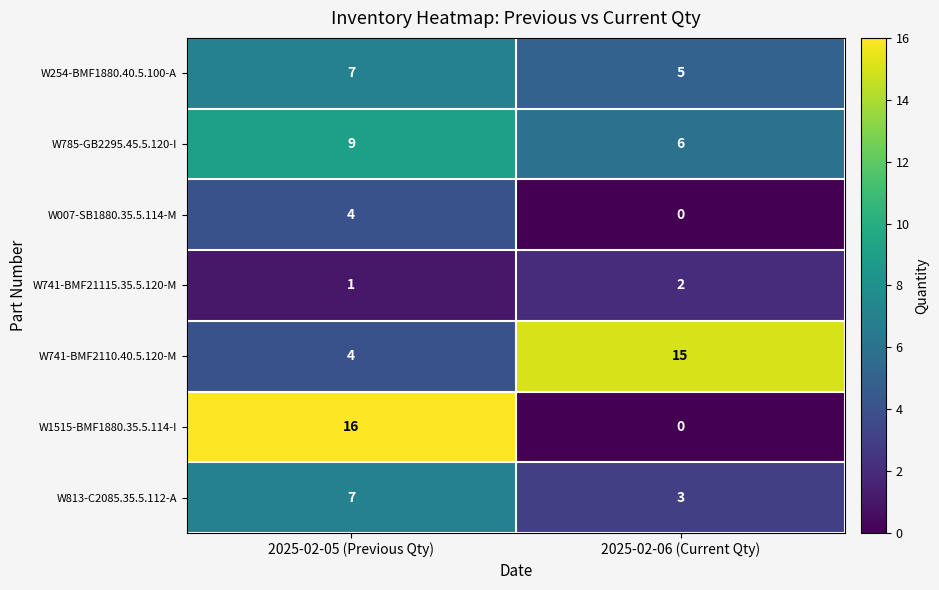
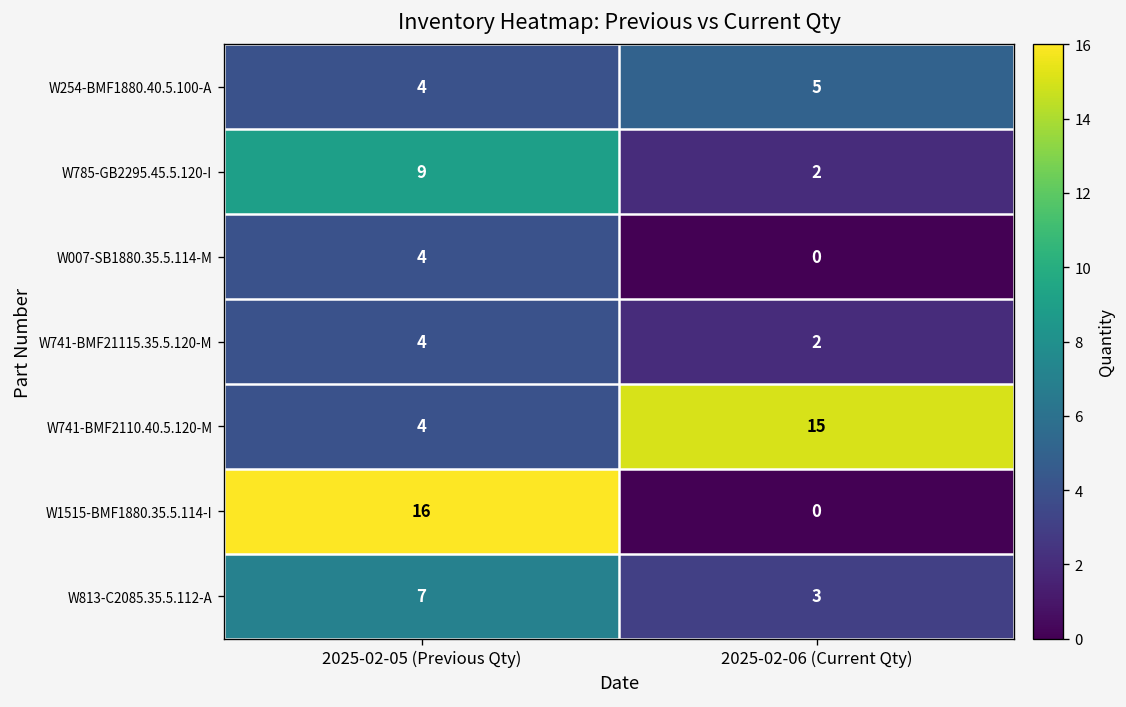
W254-BMF1880.40.5.100-A, 2025-02-05 (Previous Qty): 7 -> 4
W785-GB2295.45.5.120-I, 2025-02-06 (Current Qty): 6 -> 2
W741-BMF21115.35.5.120-M, 2025-02-05 (Previous Qty): 1 -> 4
